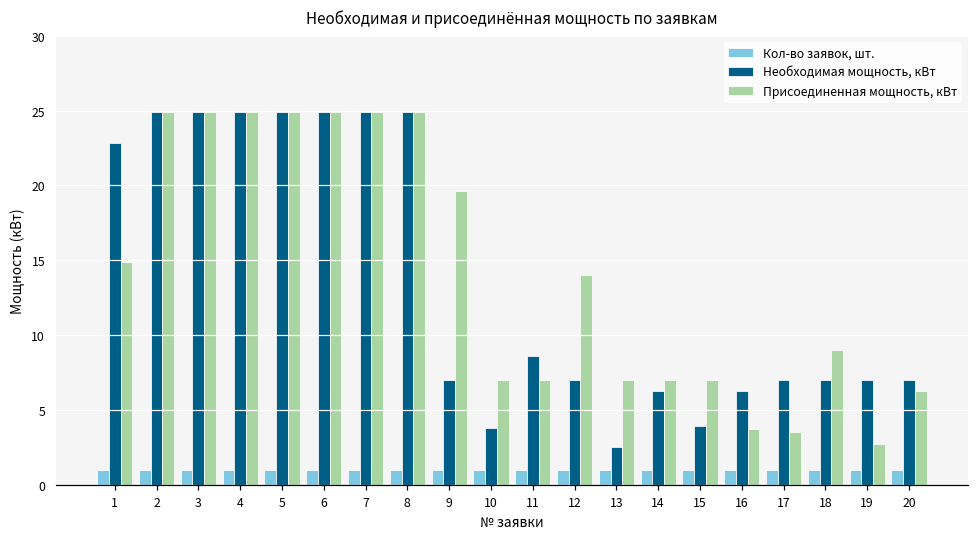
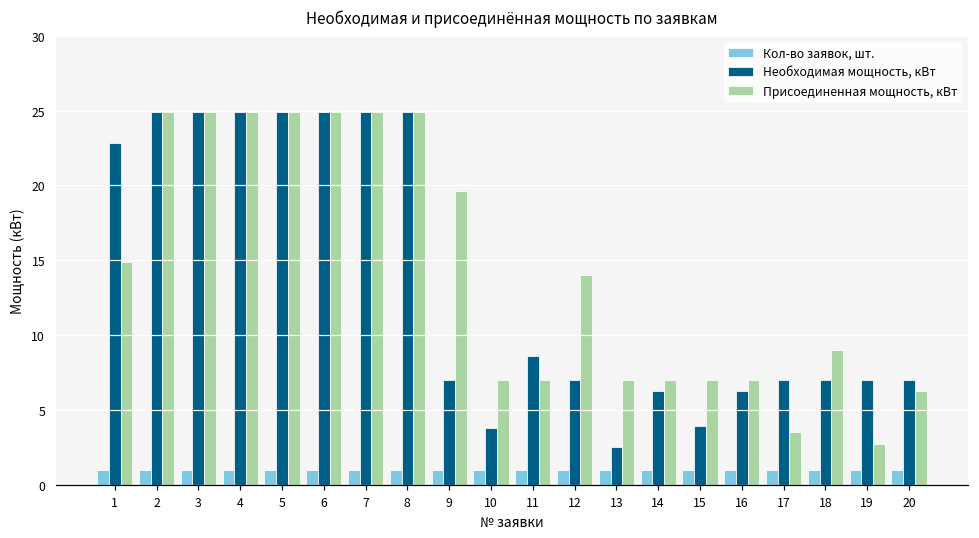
Присоединенная мощность, кВт, 16: 3.7 -> 7.0
